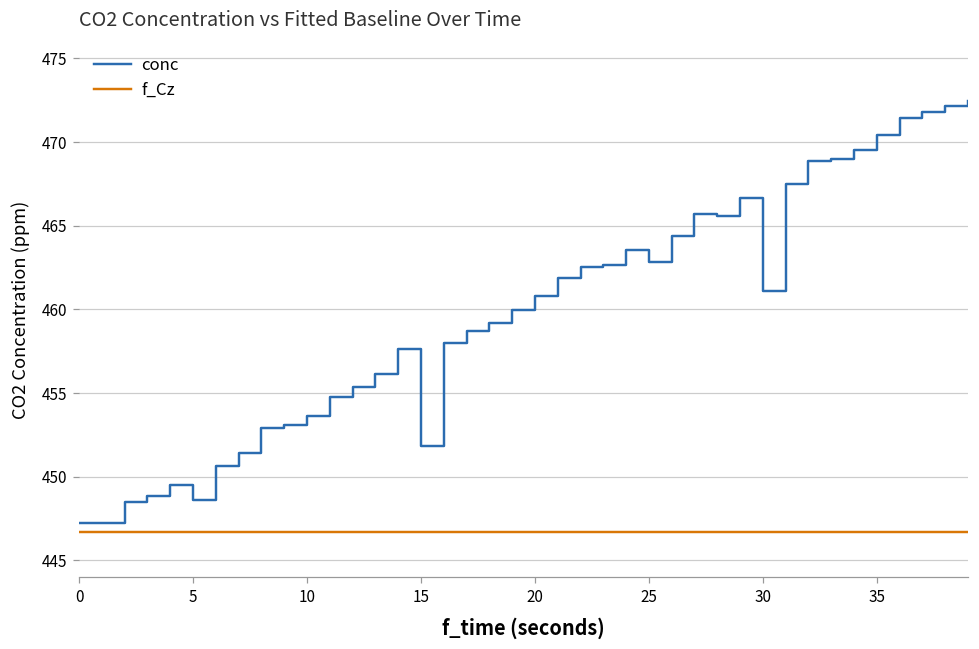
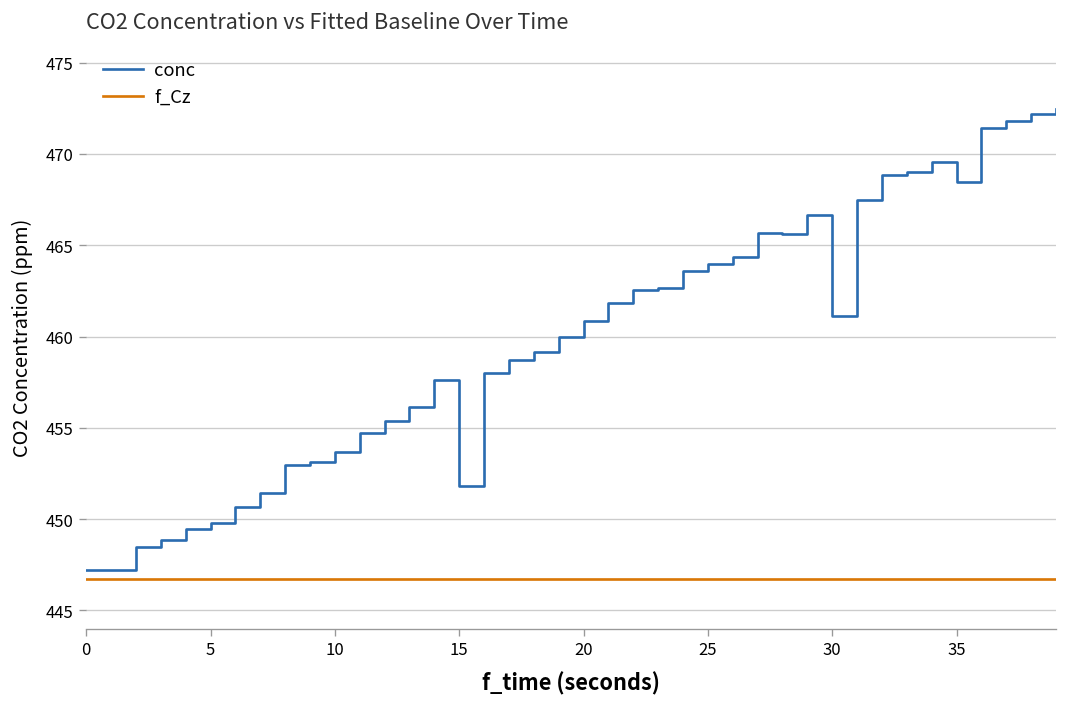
conc, 5: 448.6 -> 449.8
conc, 25: 462.8 -> 464.0
conc, 35: 470.4 -> 468.5
